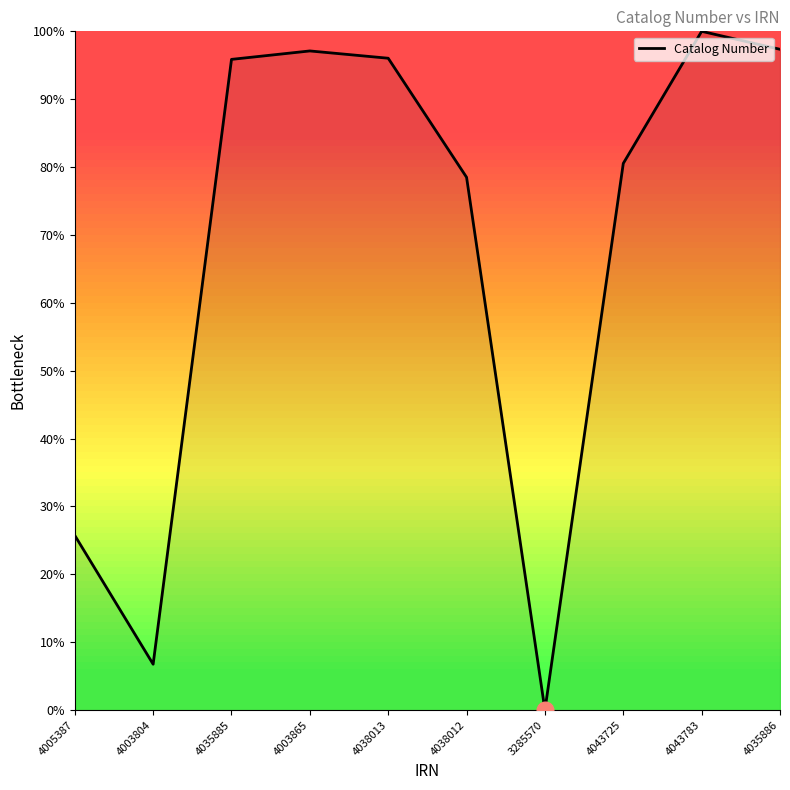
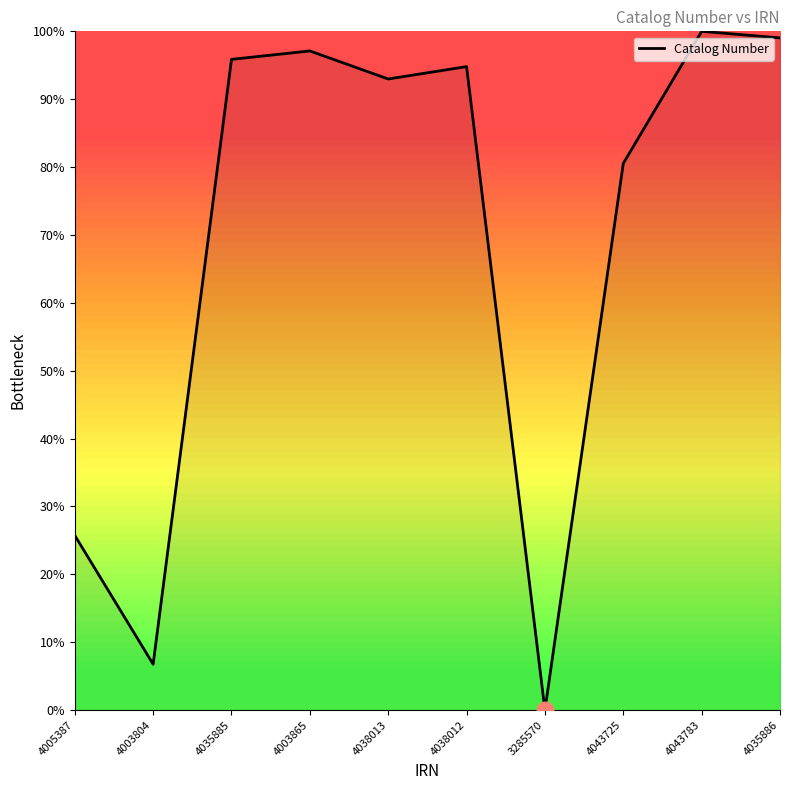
Catalog Number, 4038013: 96% -> 93%
Catalog Number, 4038012: 78% -> 95%
Catalog Number, 4035886: 97% -> 99%
